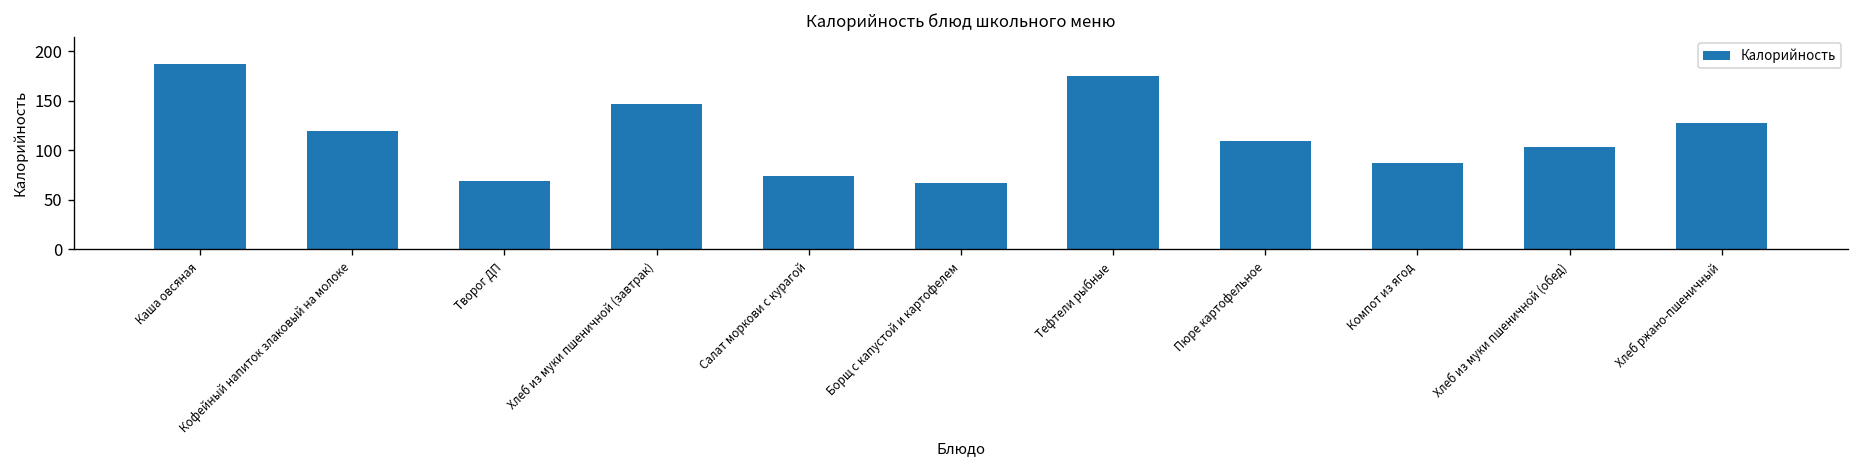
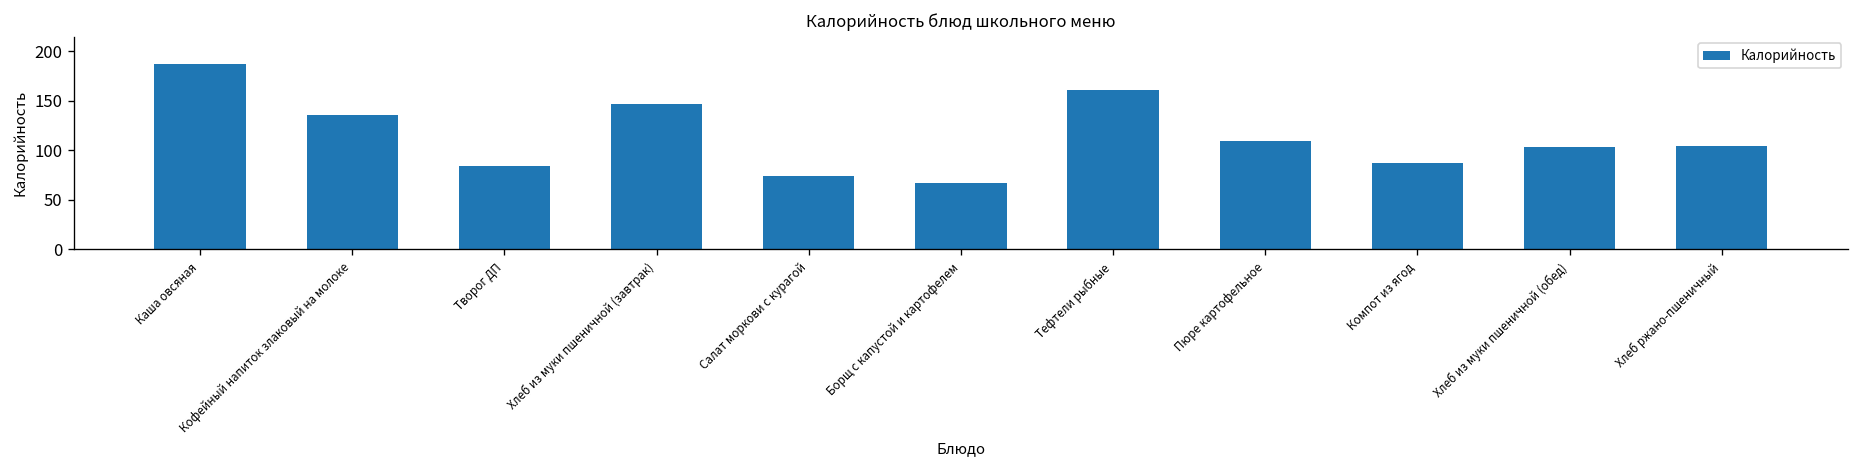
Кофейный напиток злаковый на молоке: 120 -> 140
Творог ДП: 70 -> 80
Тефтели рыбные: 170 -> 160
Хлеб ржано-пшеничный: 130 -> 100
